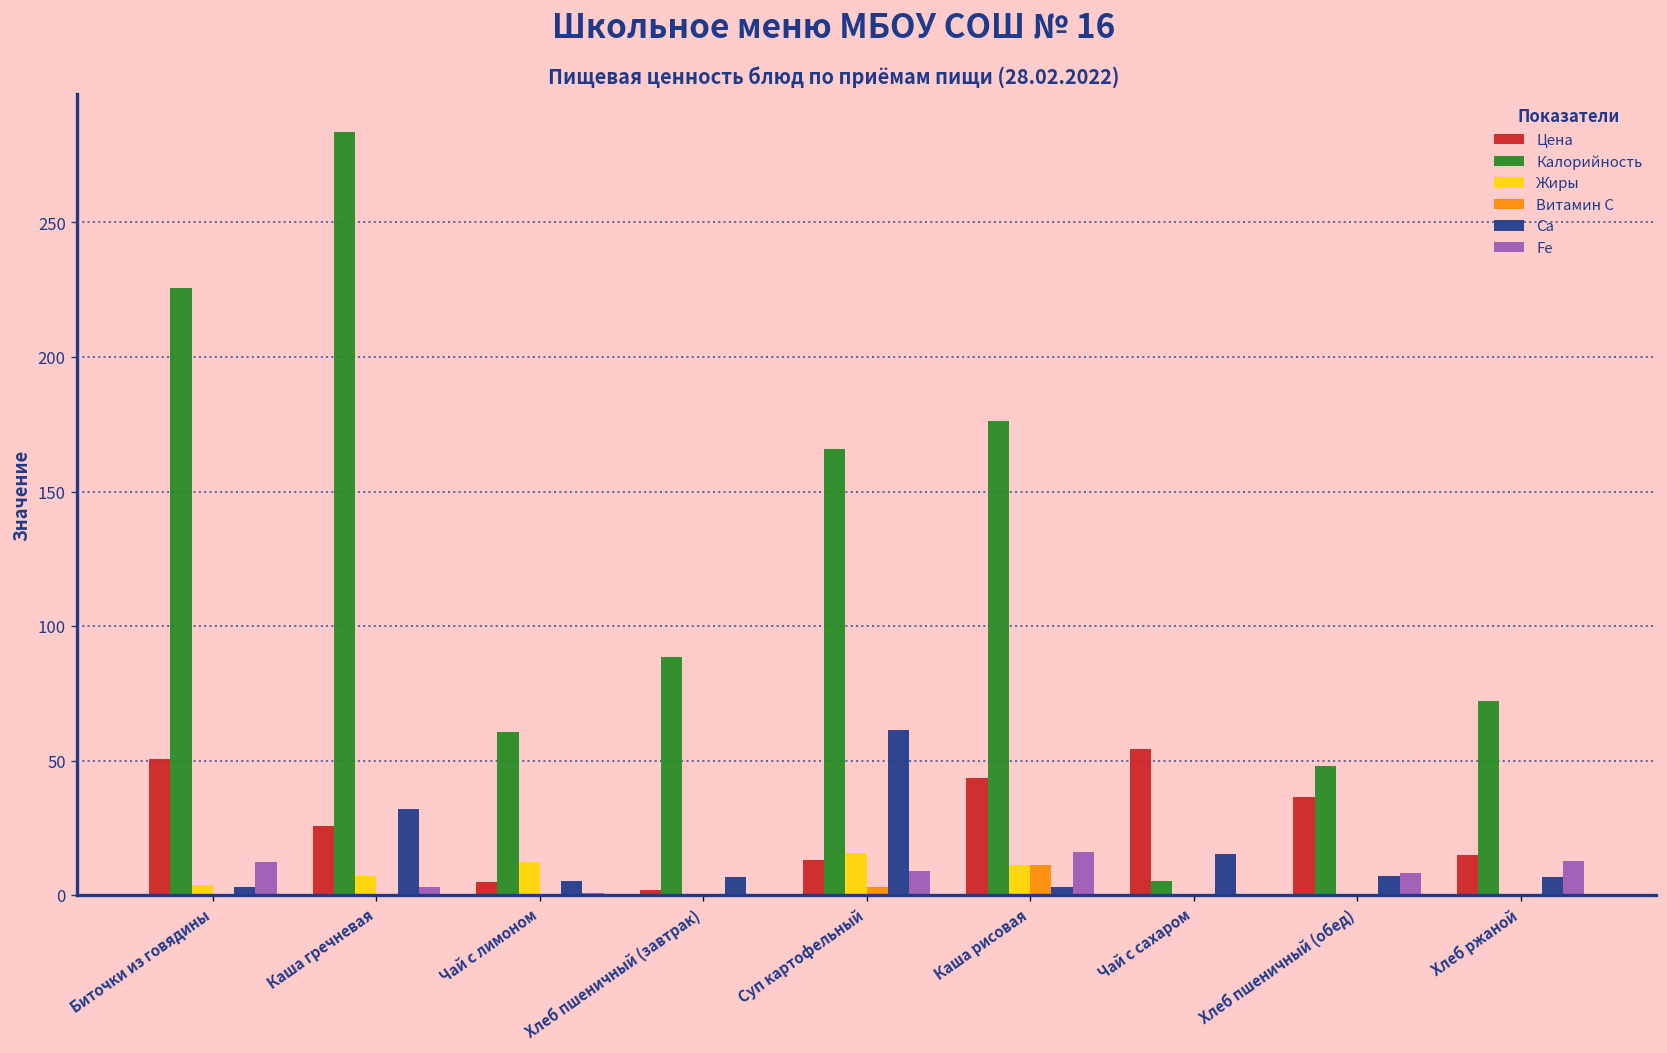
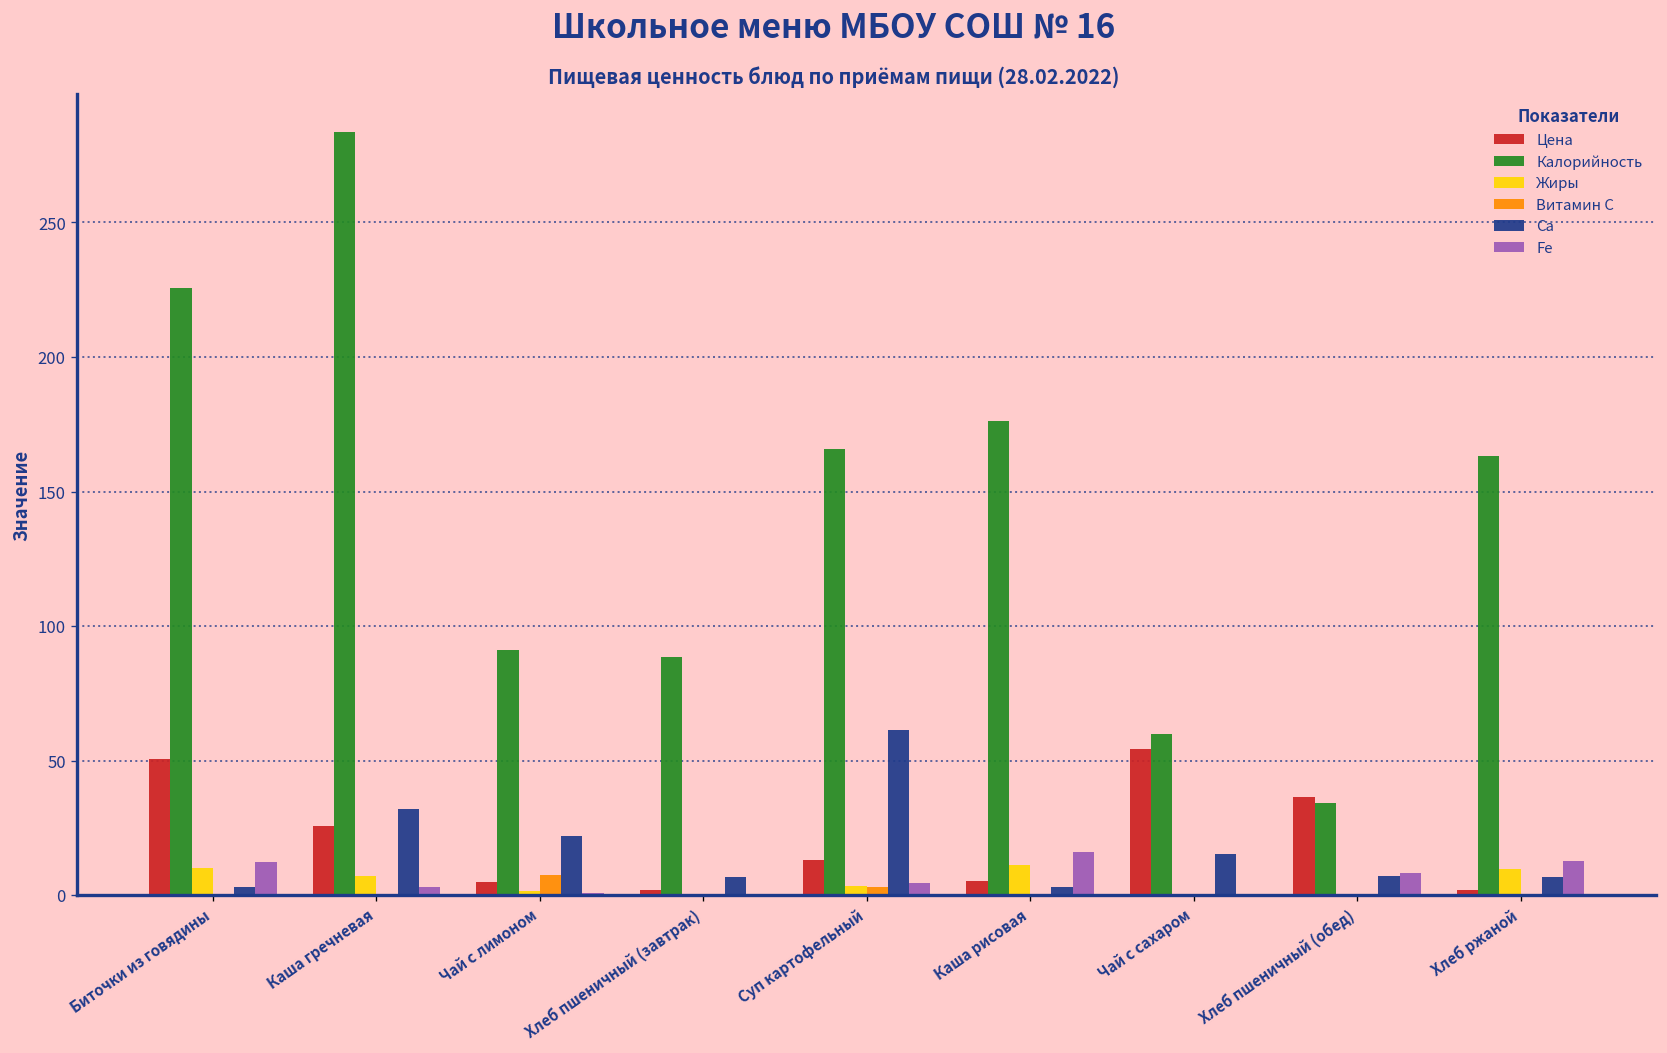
Жиры, Биточки из говядины: 4 -> 10
Калорийность, Чай с лимоном: 61 -> 91
Жиры, Чай с лимоном: 12 -> 2
Витамин С, Чай с лимоном: 0 -> 7
Ca, Чай с лимоном: 5 -> 22
Жиры, Суп картофельный: 16 -> 4
Fe, Суп картофельный: 9 -> 4
Цена, Каша рисовая: 44 -> 5
Витамин С, Каша рисовая: 11 -> 1
Калорийность, Чай с сахаром: 5 -> 60
Калорийность, Хлеб пшеничный (обед): 48 -> 34
Цена, Хлеб ржаной: 15 -> 2
Калорийность, Хлеб ржаной: 72 -> 163
Жиры, Хлеб ржаной: 0 -> 10
